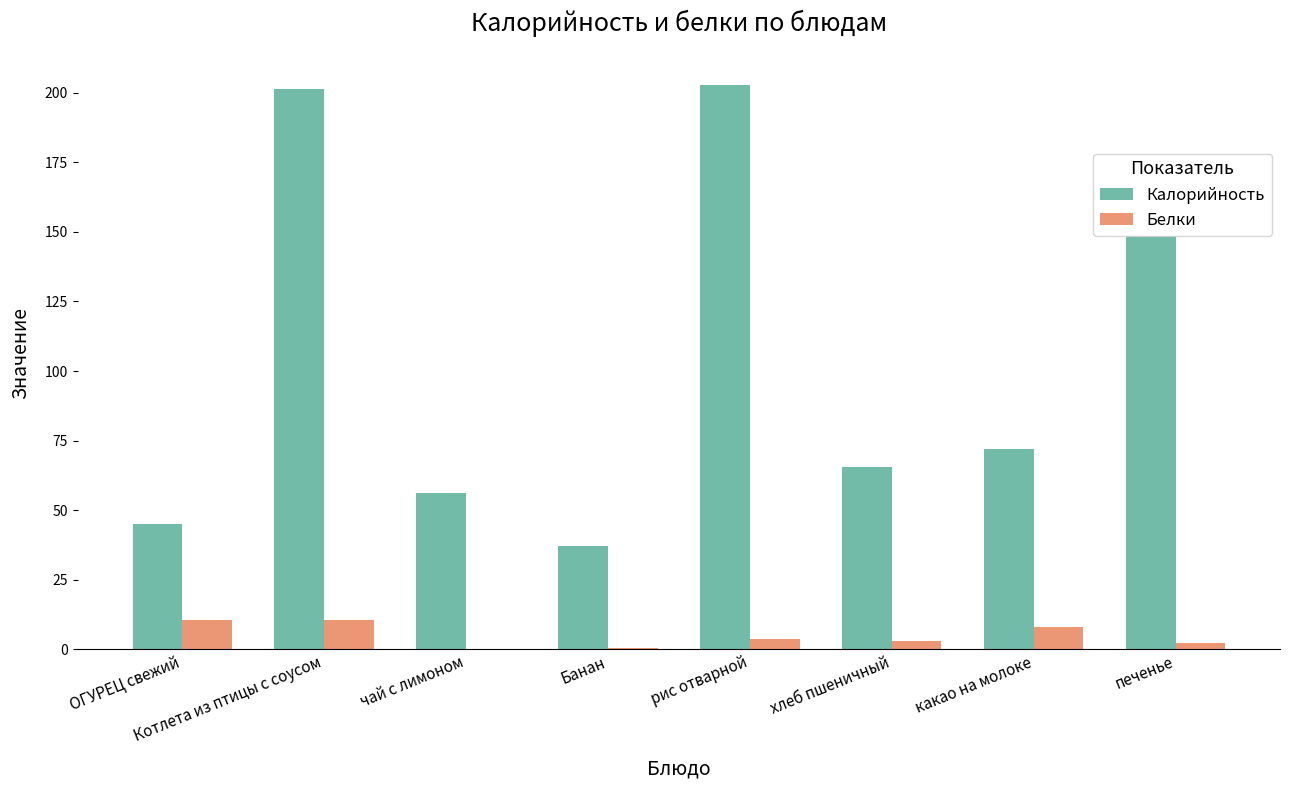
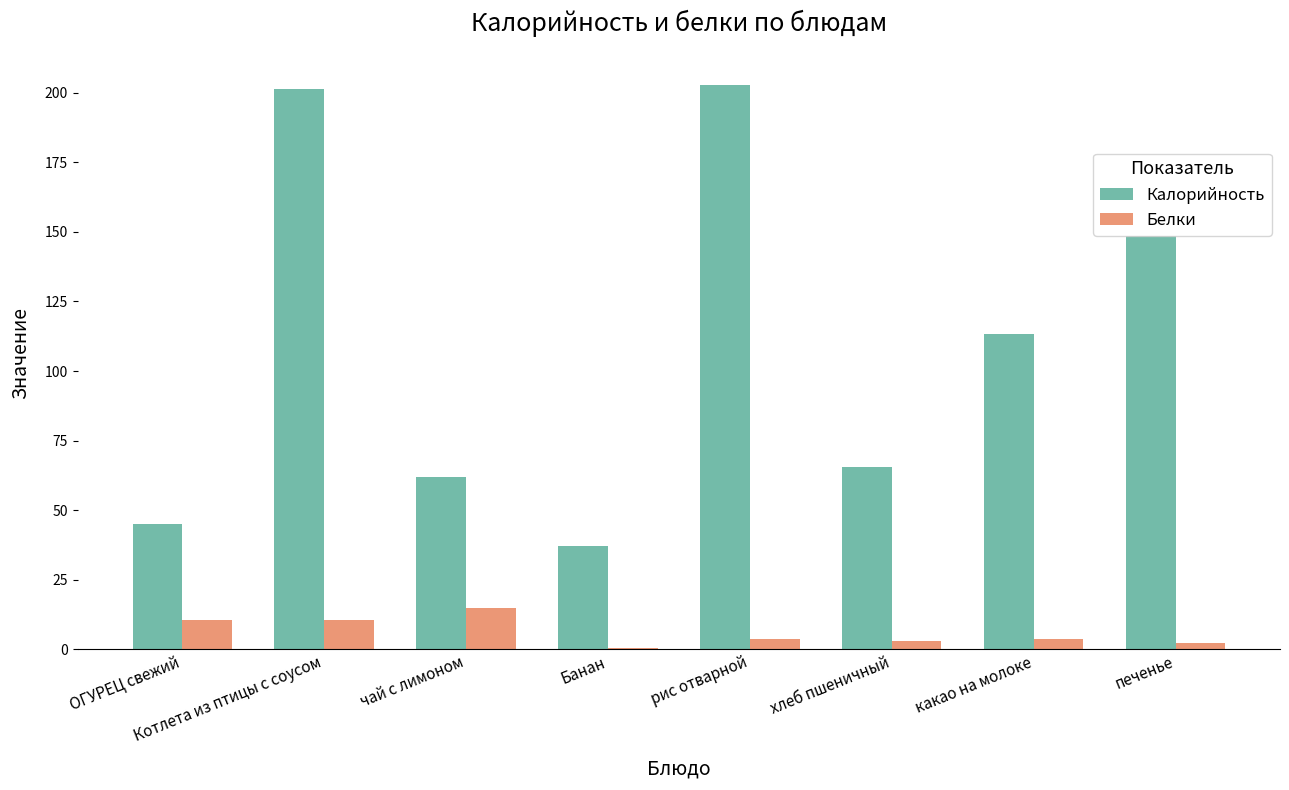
Калорийность, чай с лимоном: 56 -> 62
Белки, чай с лимоном: 0 -> 15
Калорийность, какао на молоке: 72 -> 113
Белки, какао на молоке: 8 -> 4
